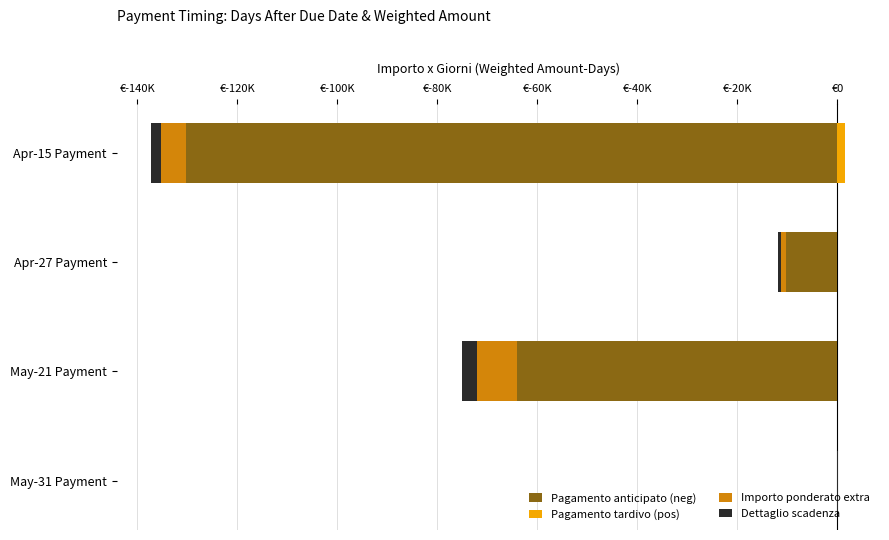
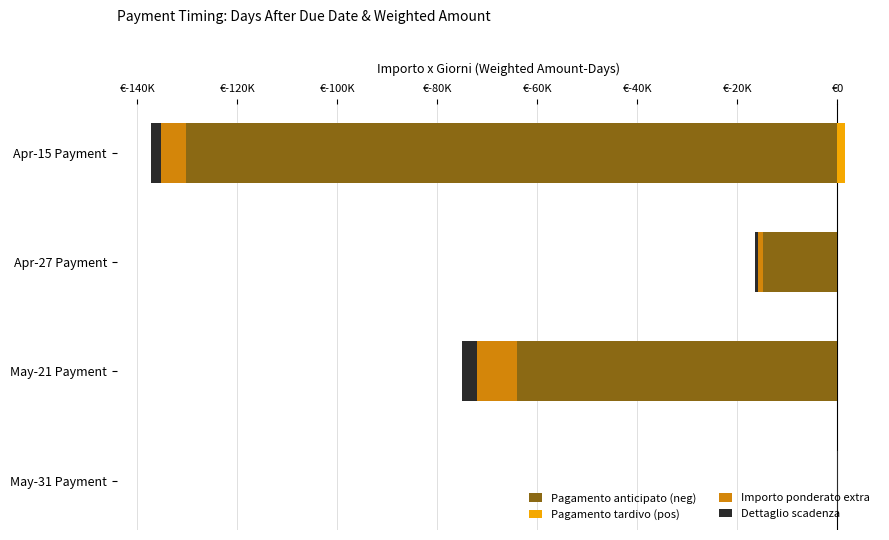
Pagamento anticipato (neg), Apr-27 Payment: €-10000 -> €-15000
